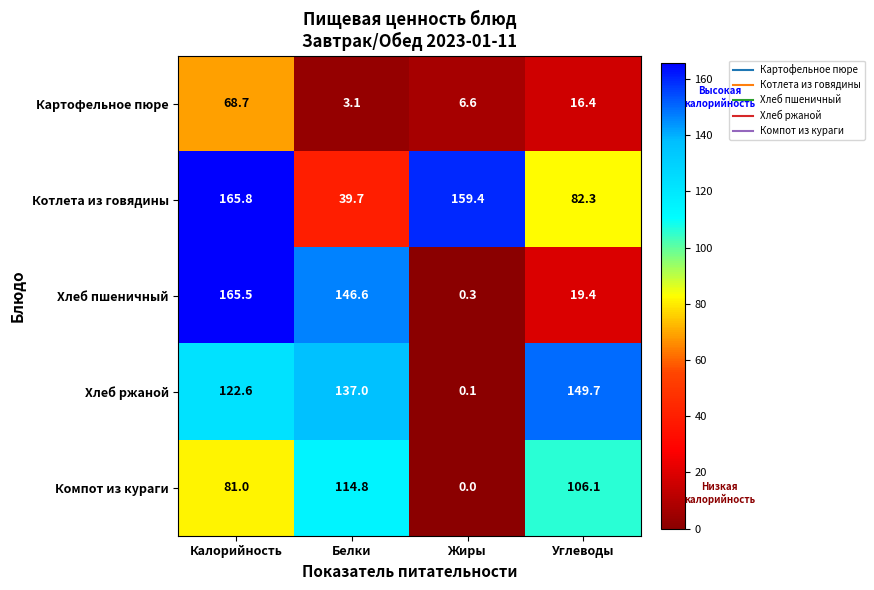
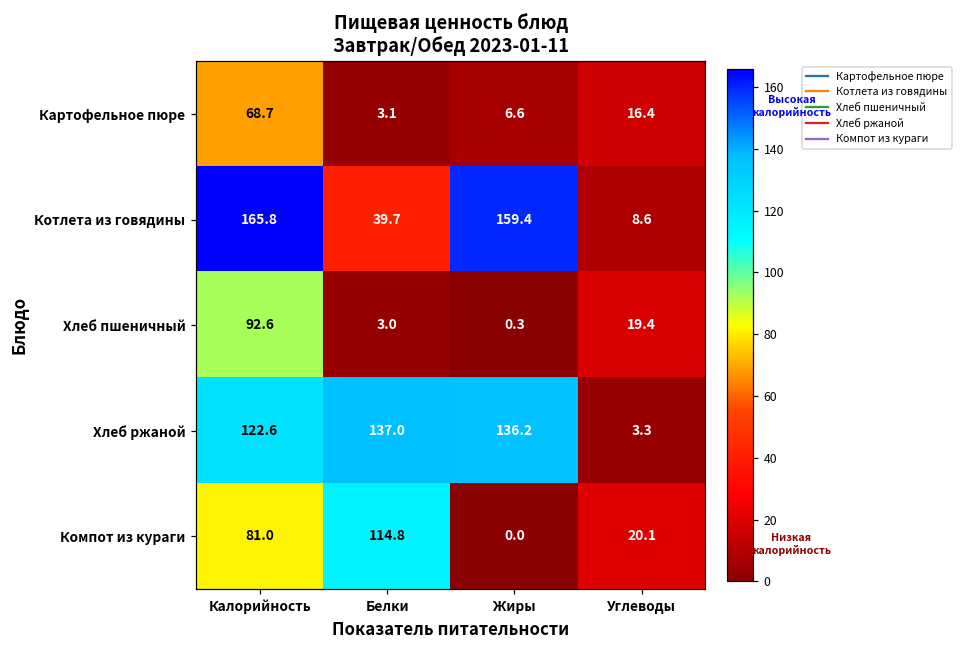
Котлета из говядины, Углеводы: 82.3 -> 8.6
Хлеб пшеничный, Калорийность: 165.5 -> 92.6
Хлеб пшеничный, Белки: 146.6 -> 3.0
Хлеб ржаной, Жиры: 0.1 -> 136.2
Хлеб ржаной, Углеводы: 149.7 -> 3.3
Компот из кураги, Углеводы: 106.1 -> 20.1
